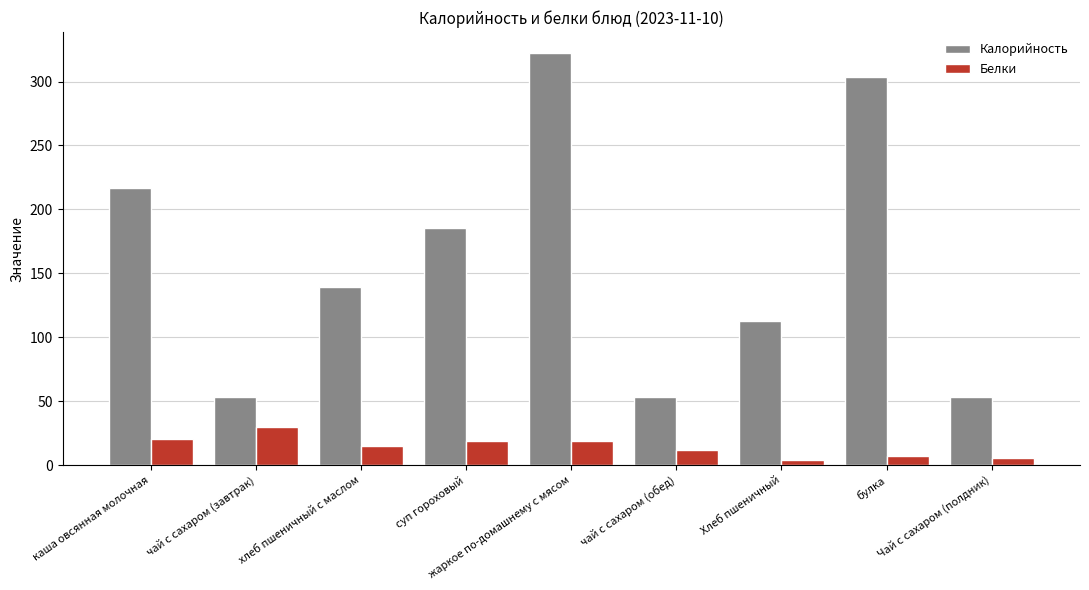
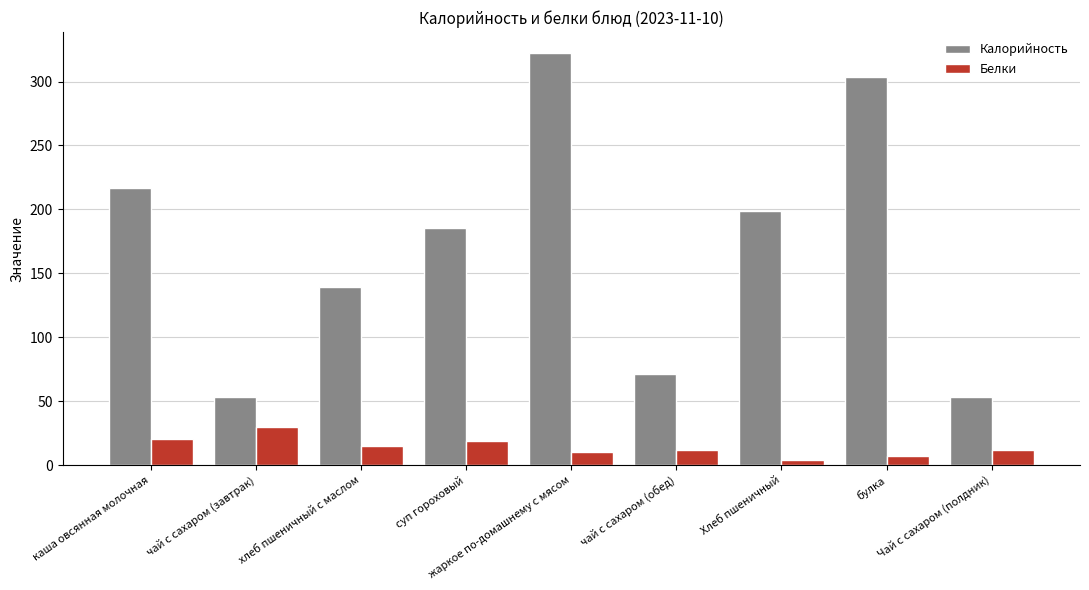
Белки, жаркое по-домашнему с мясом: 19 -> 10
Калорийность, чай с сахаром (обед): 53 -> 71
Калорийность, Хлеб пшеничный: 113 -> 199
Белки, Чай с сахаром (полдник): 5 -> 12
